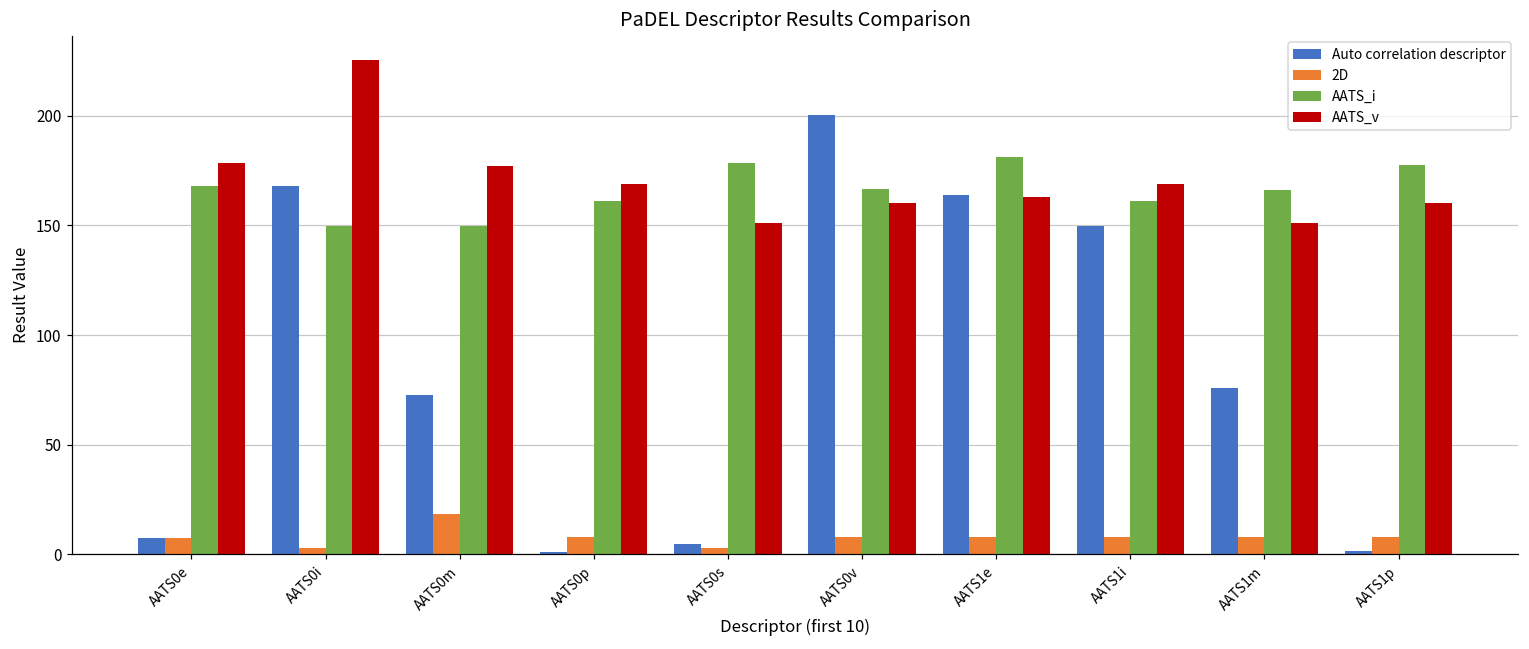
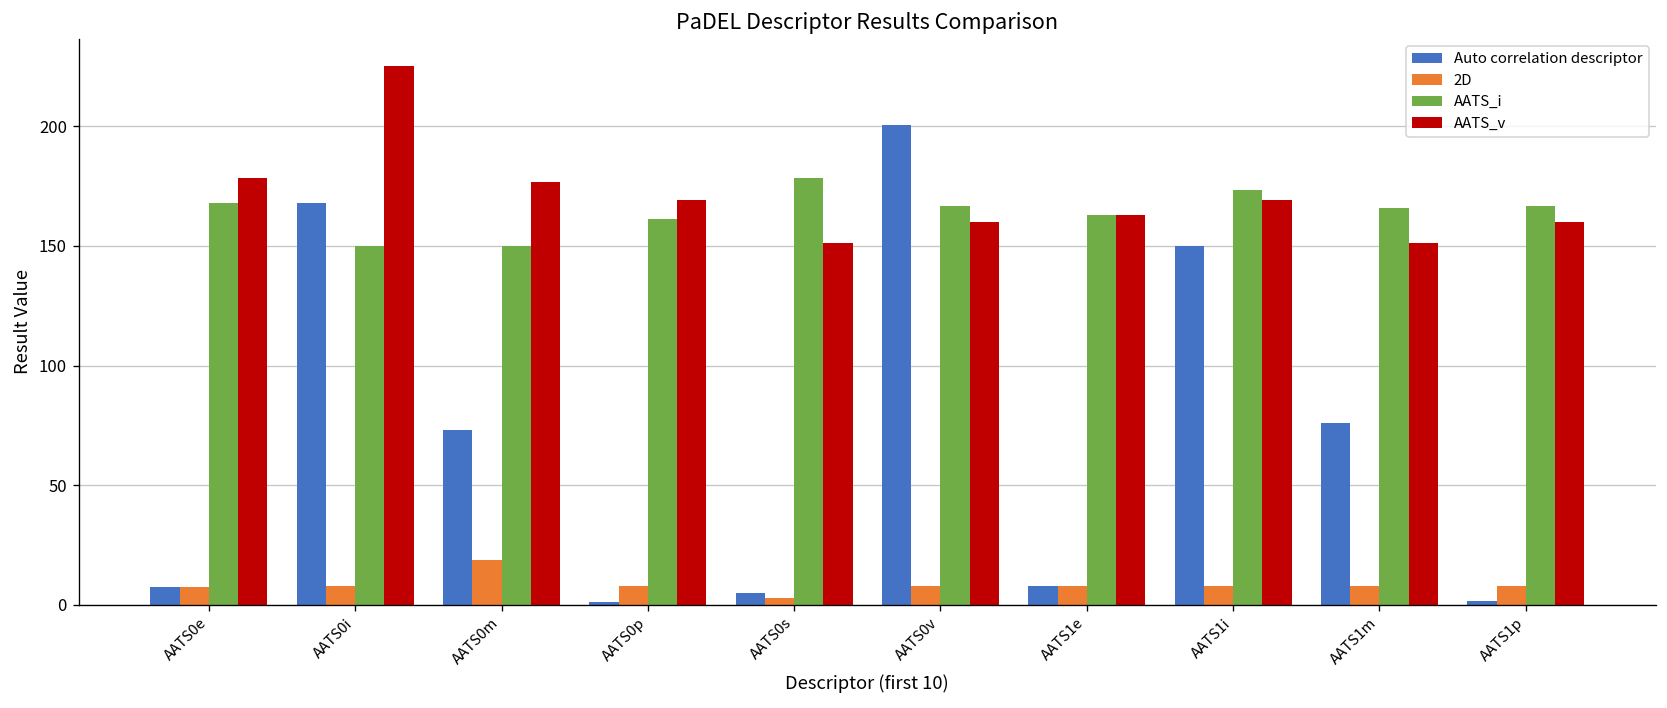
2D, AATS0i: 3 -> 8
Auto correlation descriptor, AATS1e: 164 -> 8
AATS_i, AATS1e: 181 -> 163
AATS_i, AATS1i: 161 -> 173
AATS_i, AATS1p: 178 -> 167
